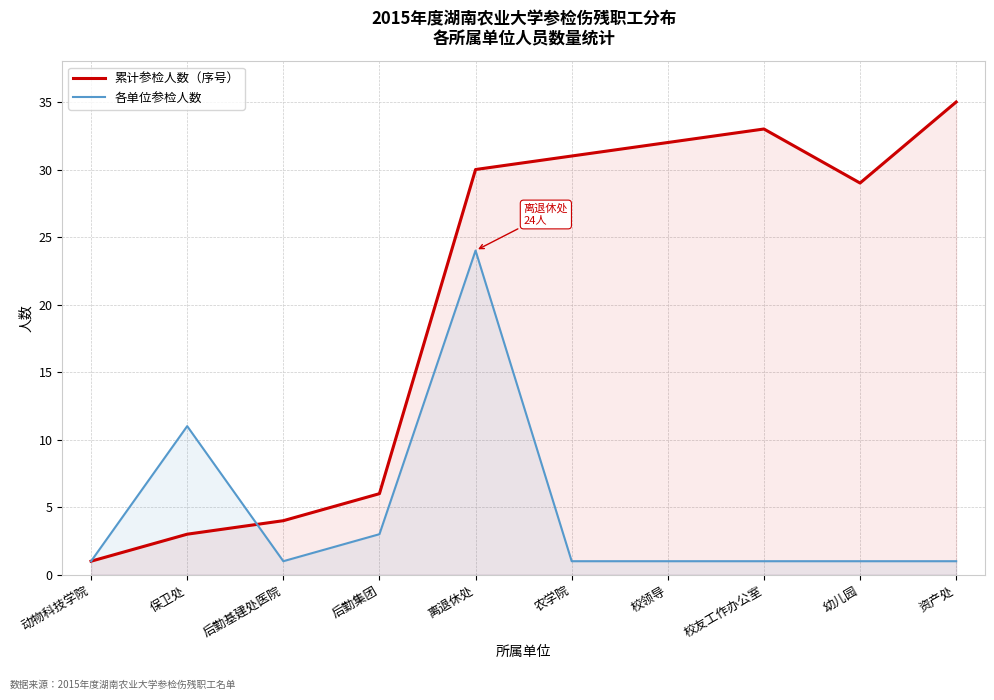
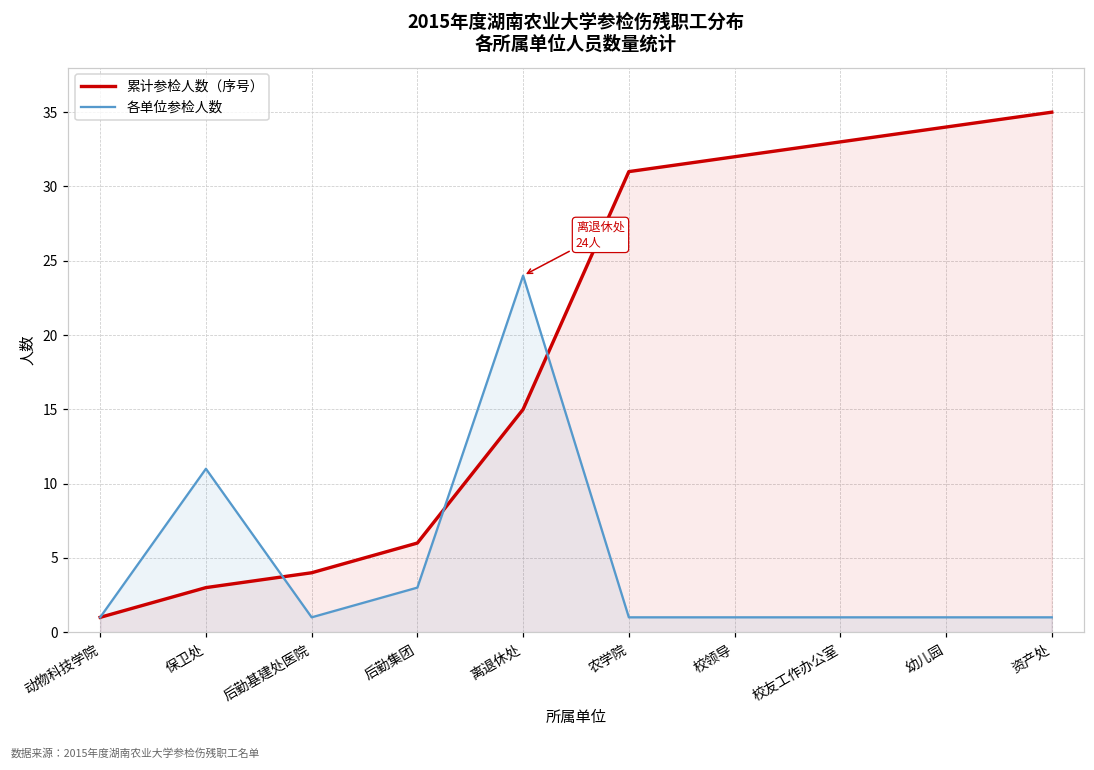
累计参检人数（序号）, 离退休处: 30 -> 15
累计参检人数（序号）, 幼儿园: 29 -> 34
